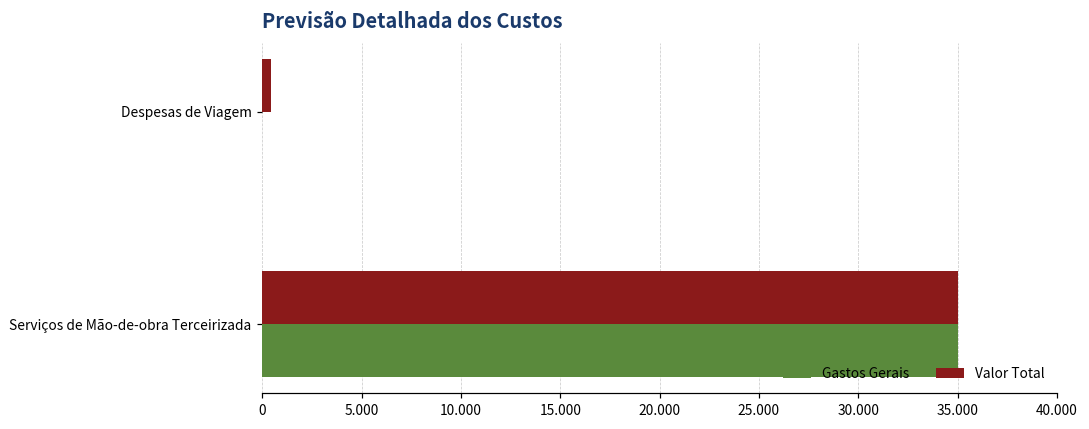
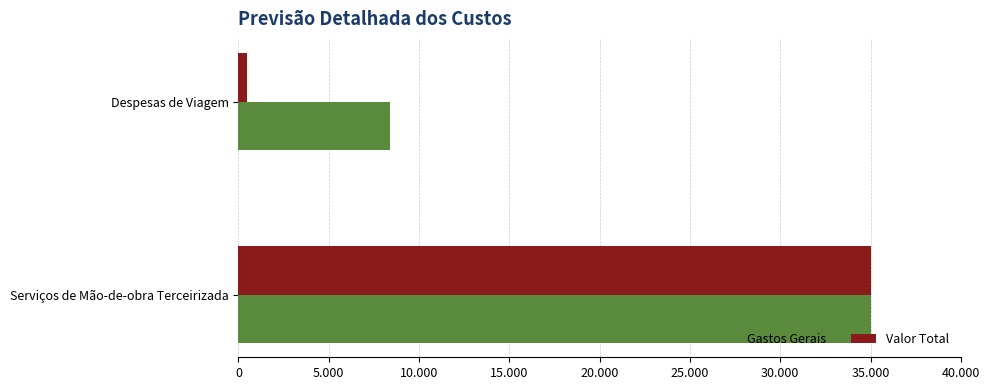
Gastos Gerais, Despesas de Viagem: 0.0 -> 8.4
